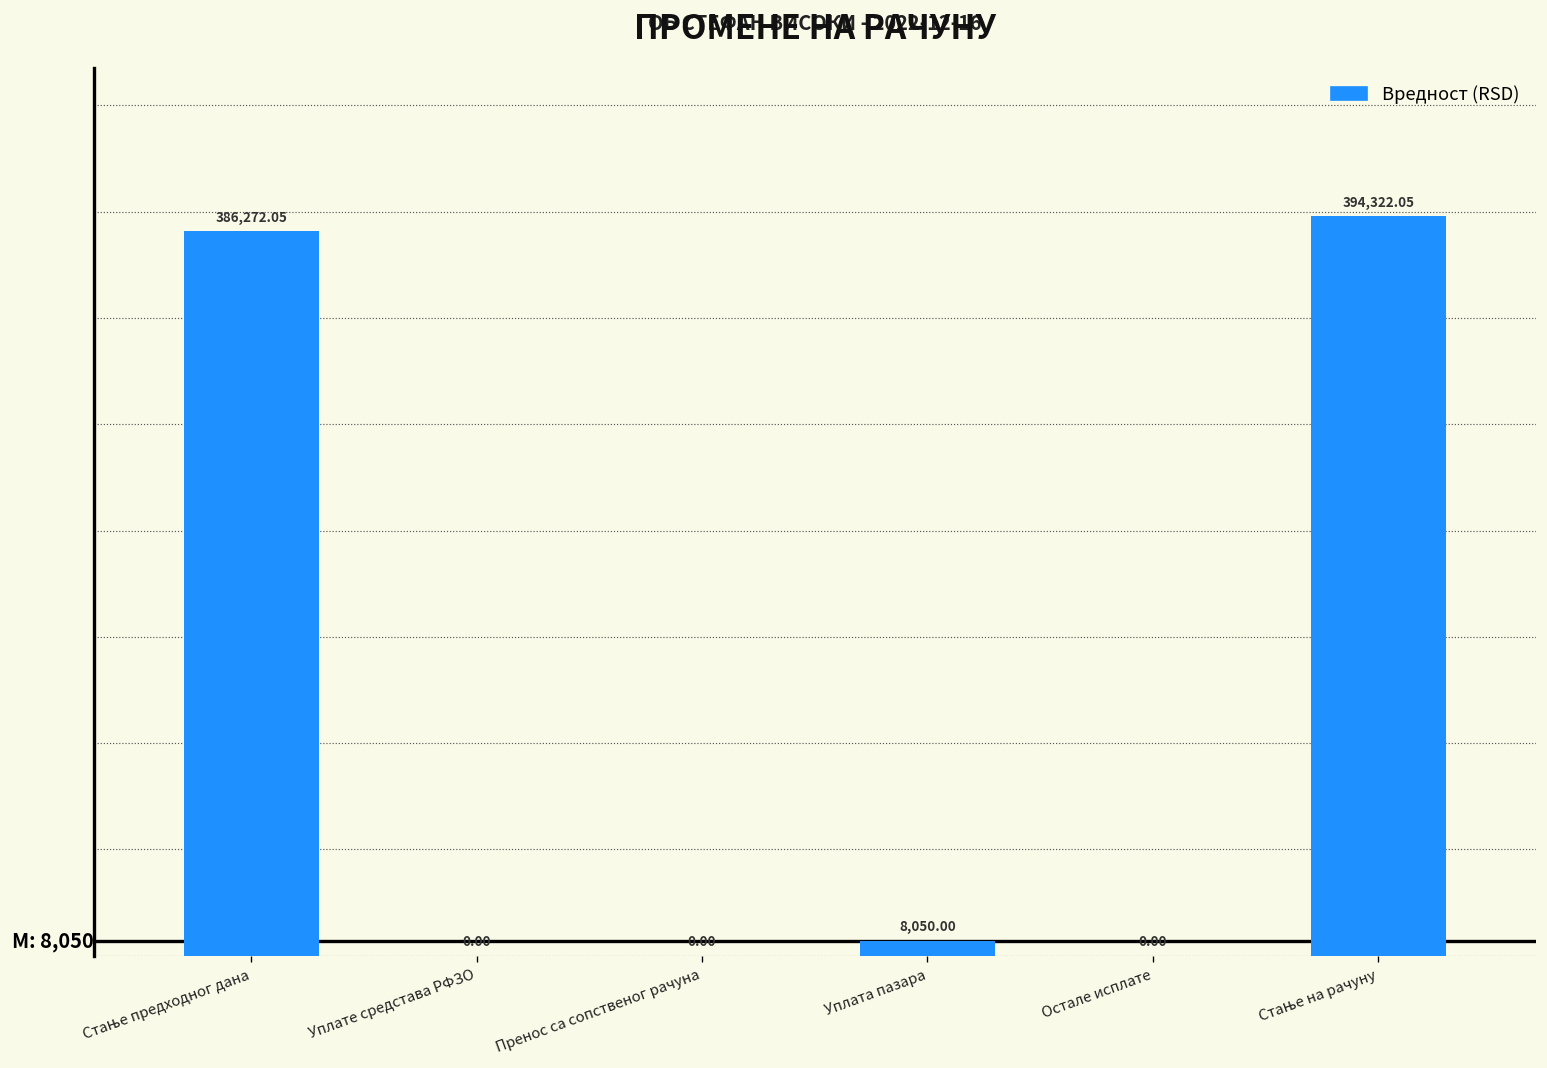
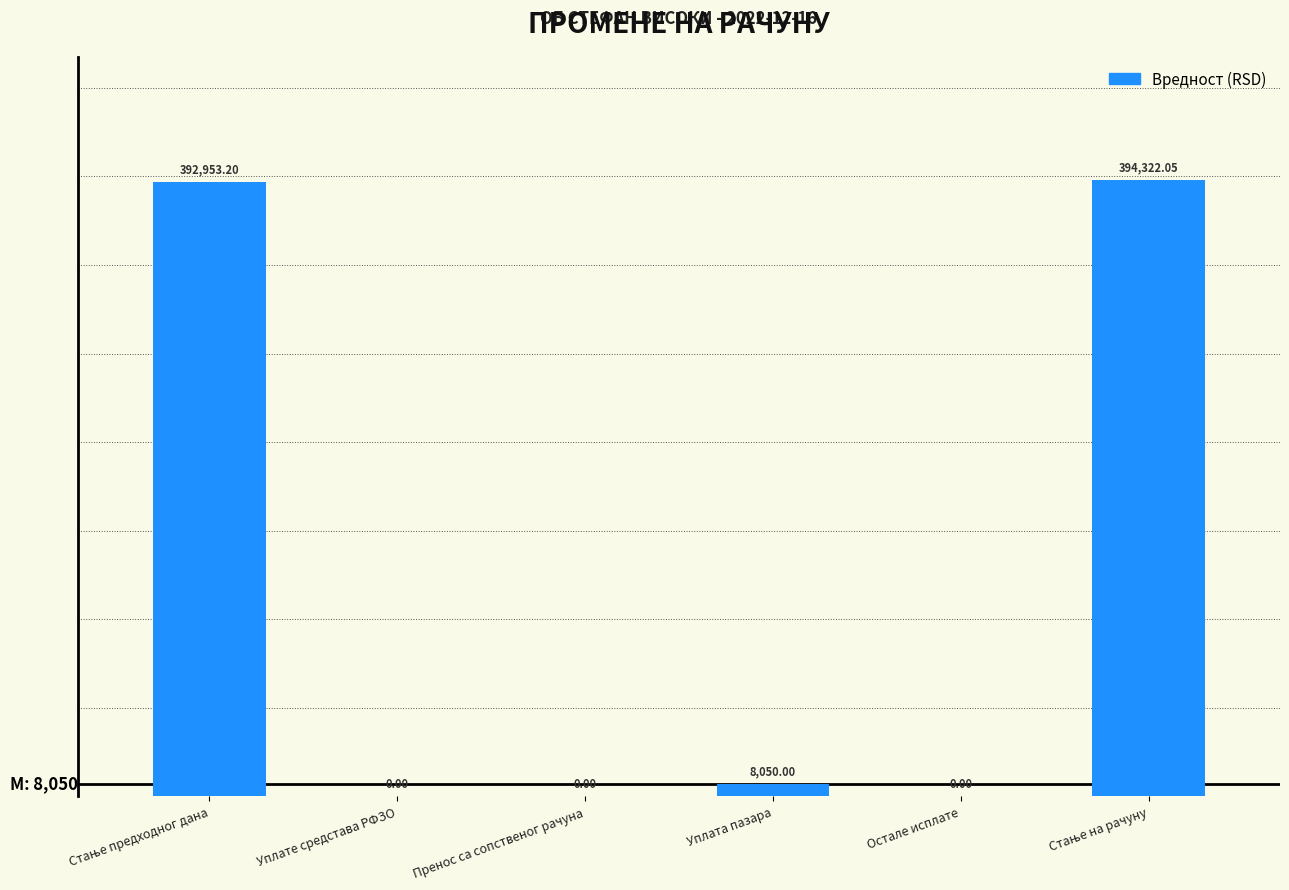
Стање предходног дана: 386,272.05 -> 392,953.20
